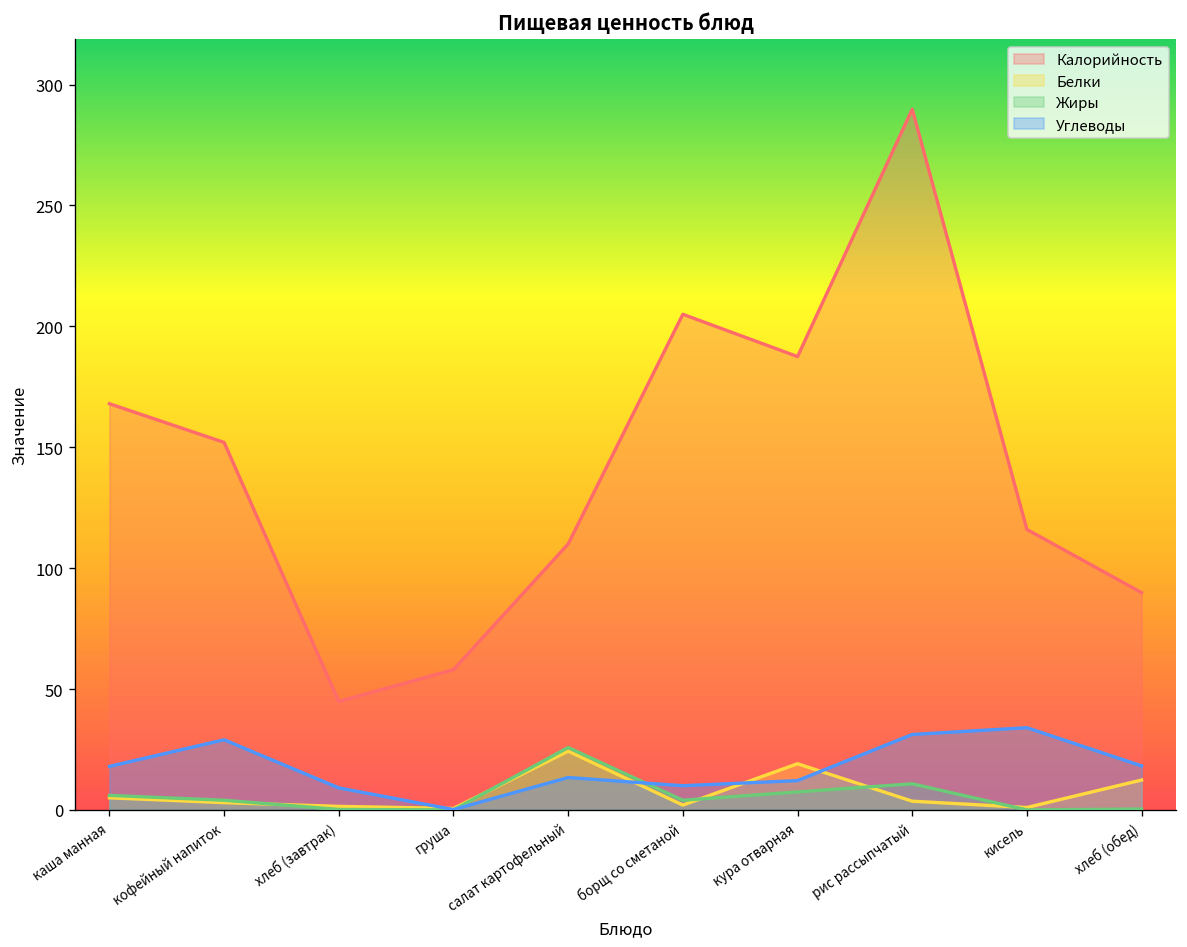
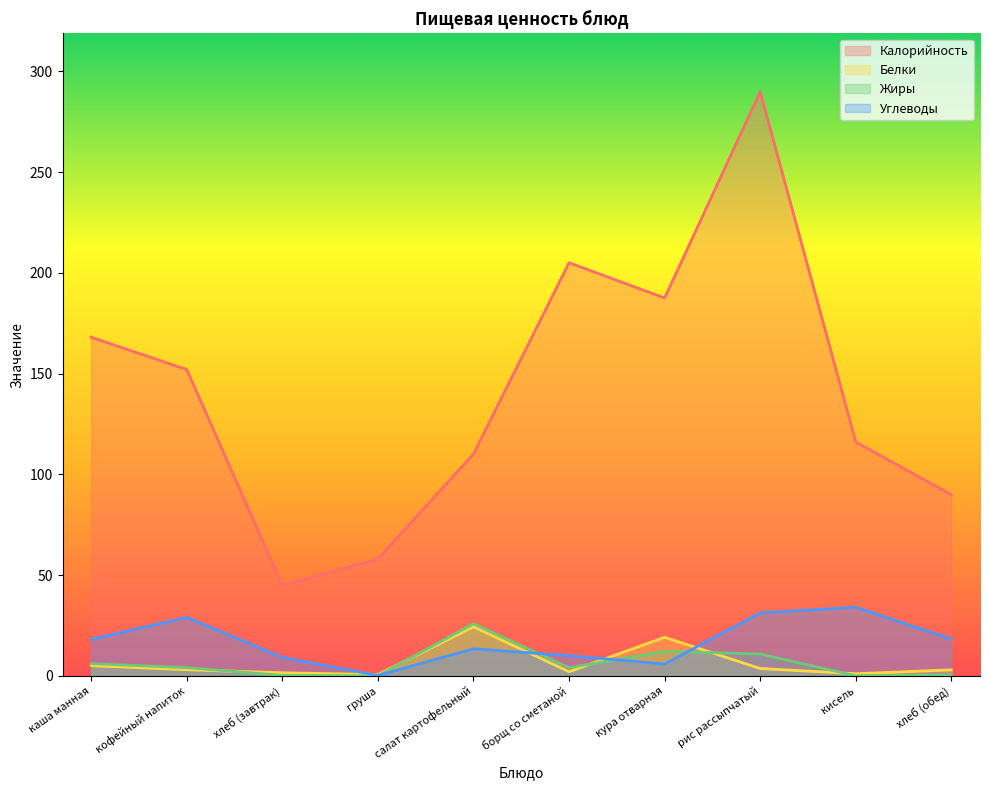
Жиры, кура отварная: 7 -> 12
Углеводы, кура отварная: 12 -> 6
Белки, хлеб (обед): 12 -> 3
